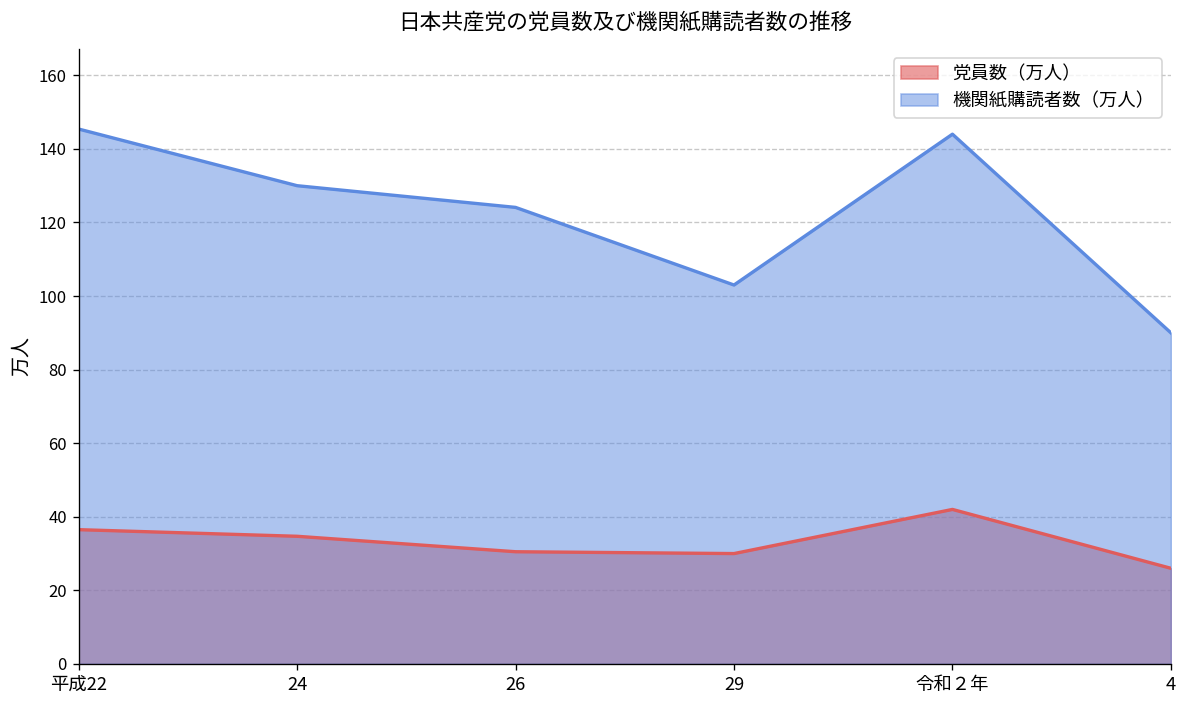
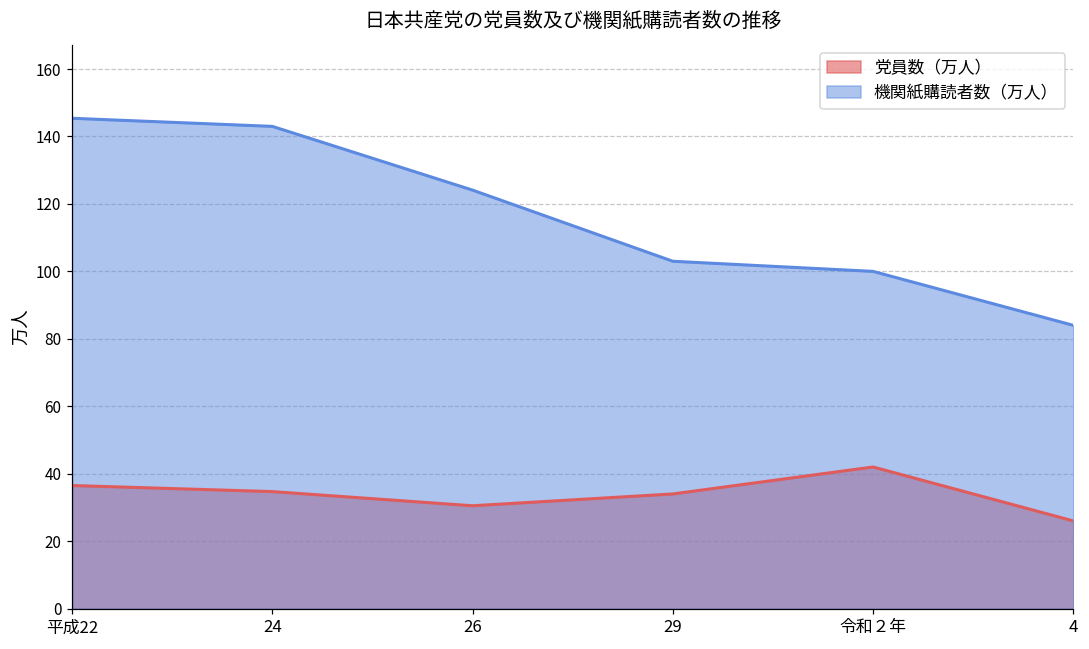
機関紙購読者数（万人）, 24: 130 -> 143
党員数（万人）, 29: 30 -> 34
機関紙購読者数（万人）, 令和２年: 144 -> 100
機関紙購読者数（万人）, 4: 90 -> 84
